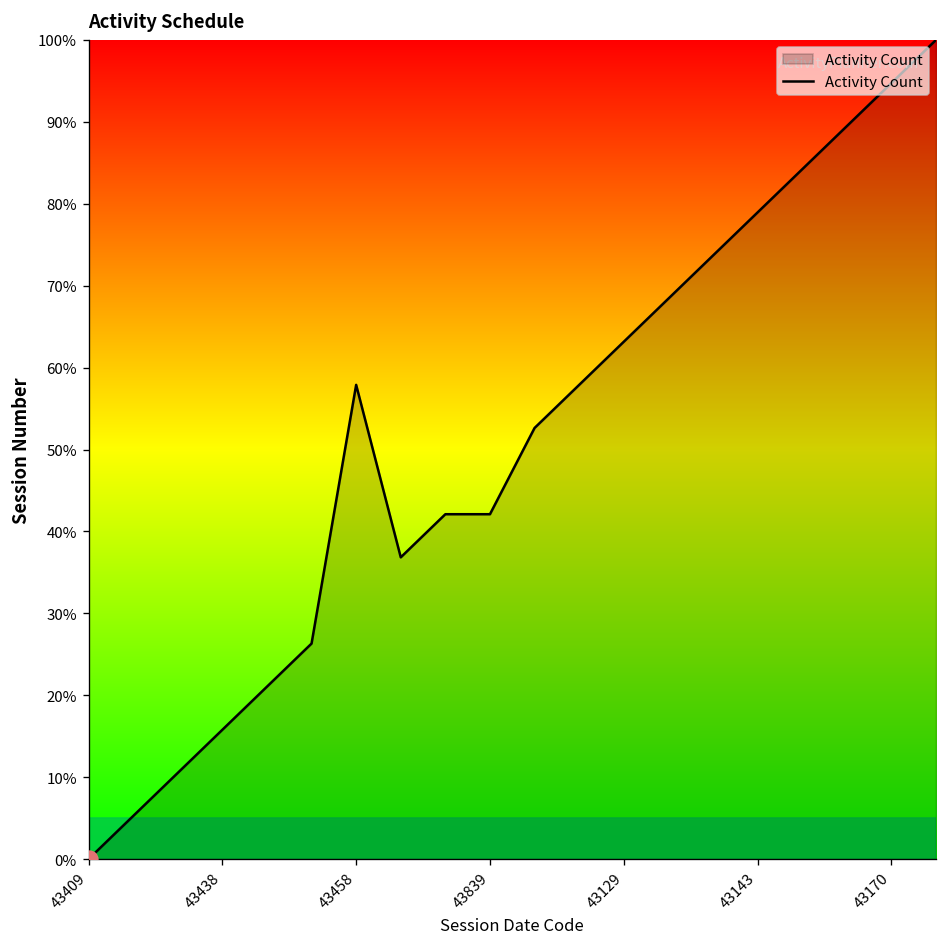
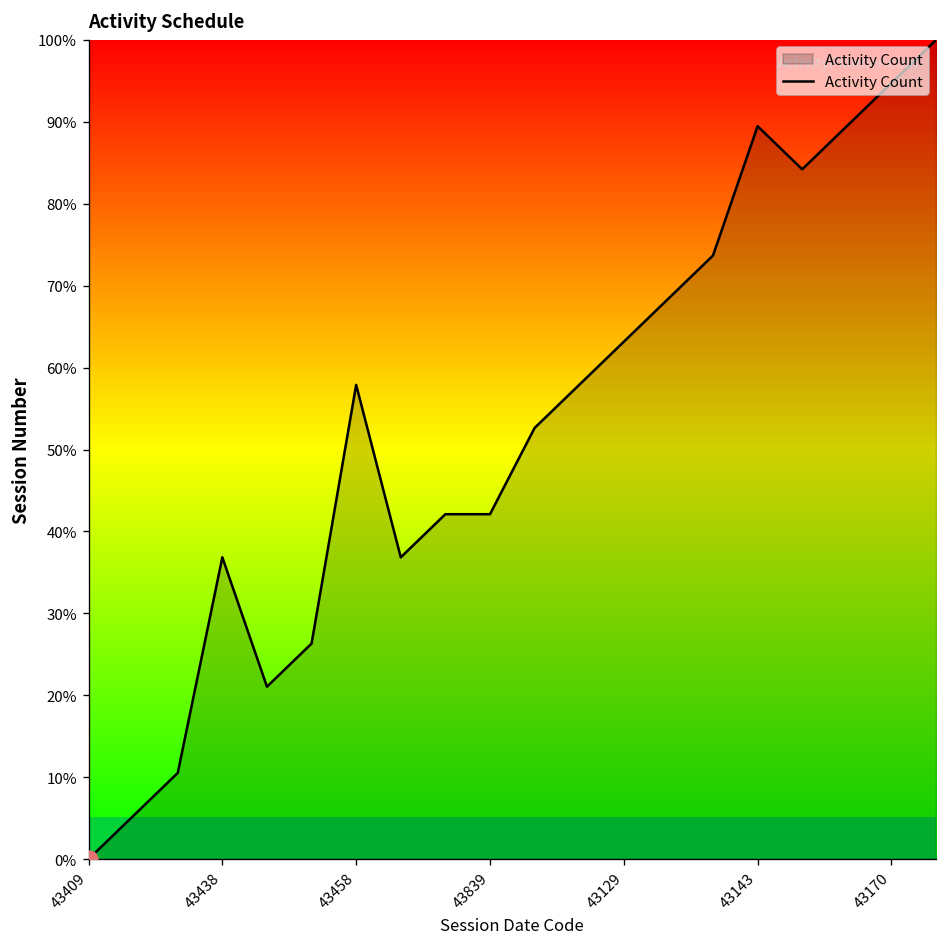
Activity Count, 43438: 16% -> 37%
Activity Count, 43143: 79% -> 89%
